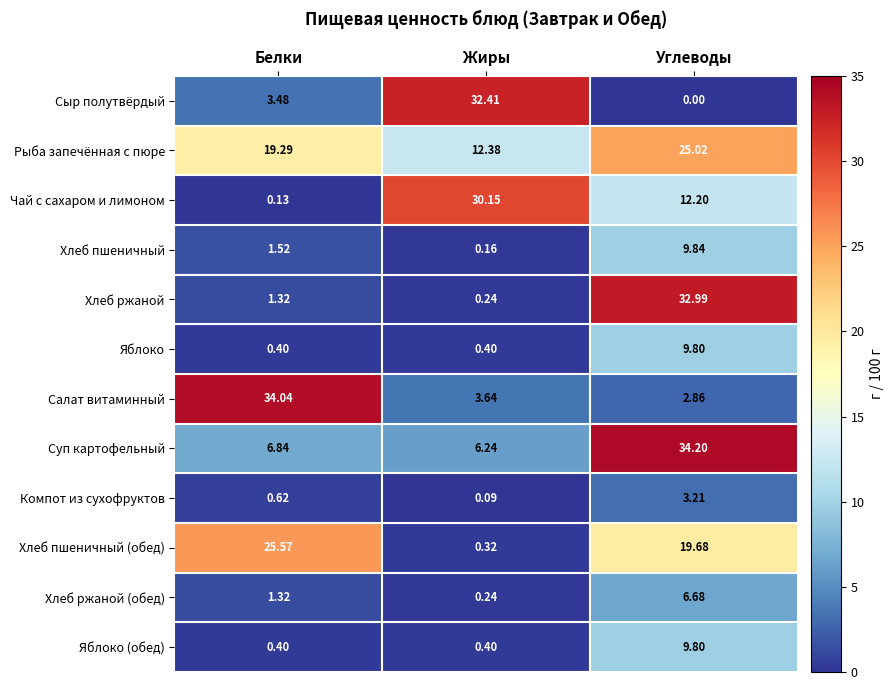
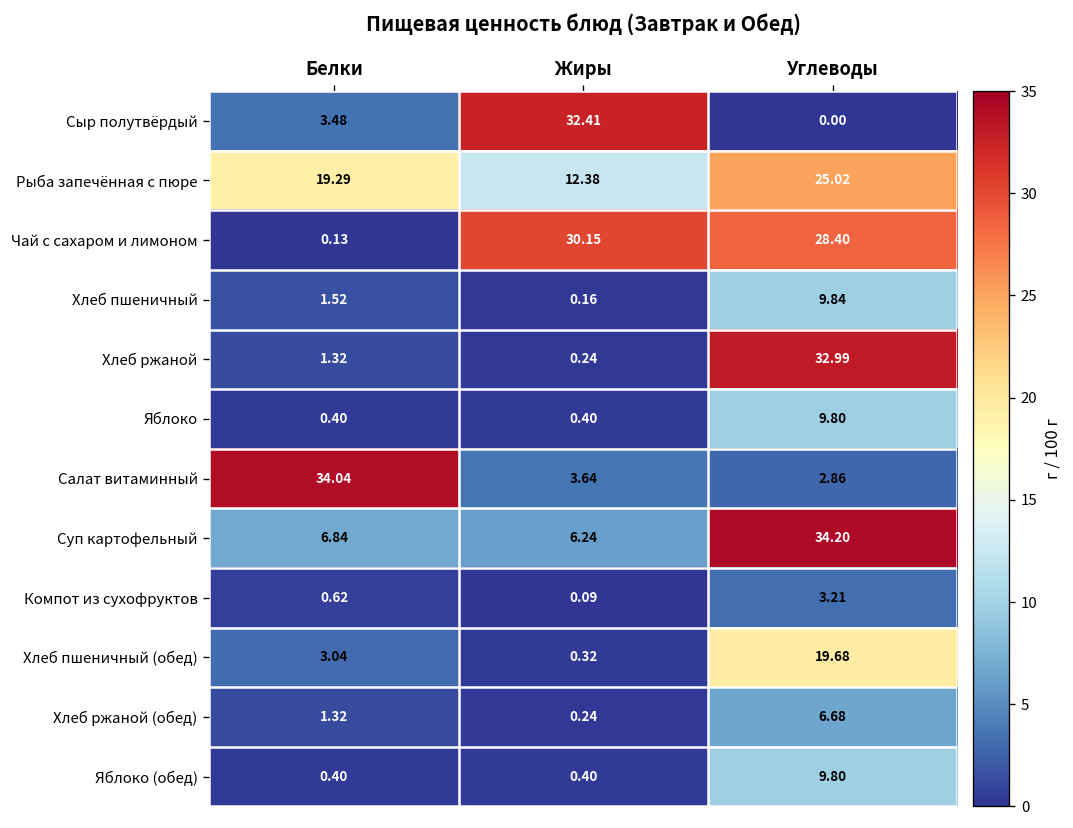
Чай с сахаром и лимоном, Углеводы: 12.20 -> 28.40
Хлеб пшеничный (обед), Белки: 25.57 -> 3.04
